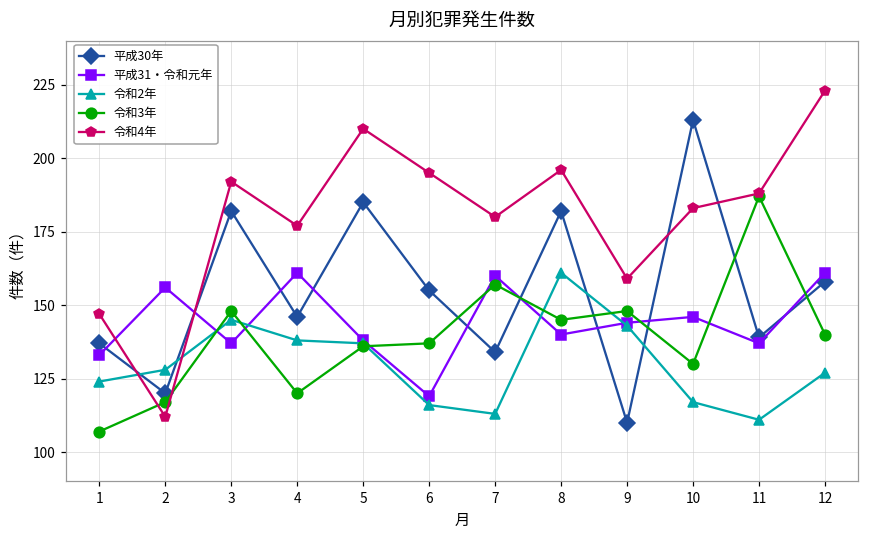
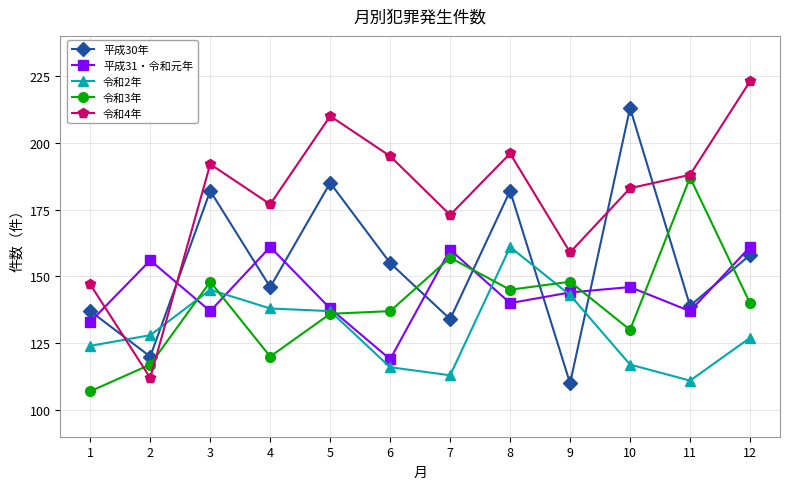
令和4年, 7: 180 -> 173
